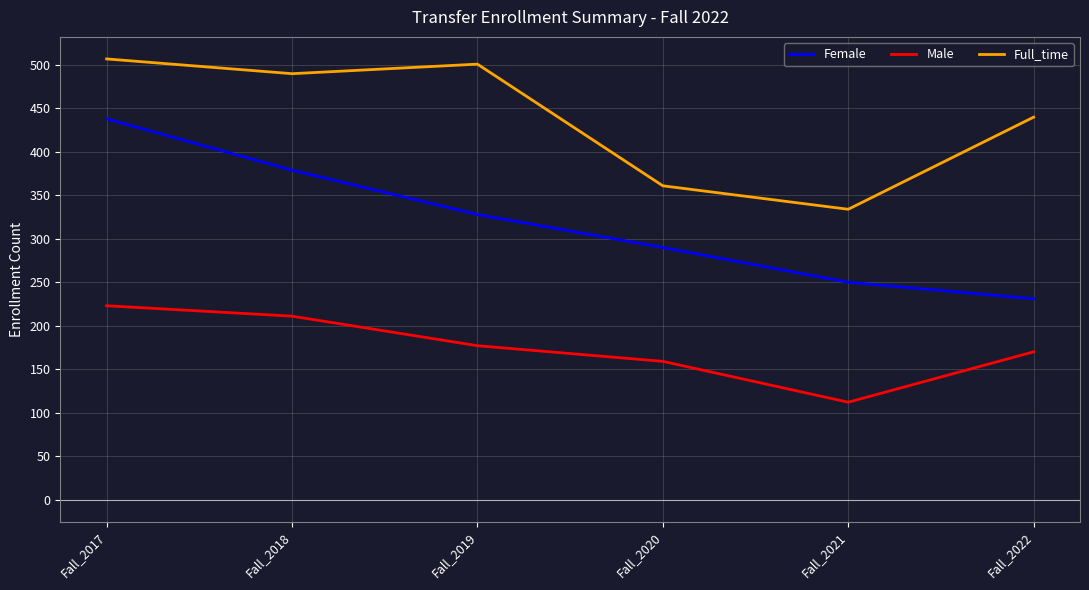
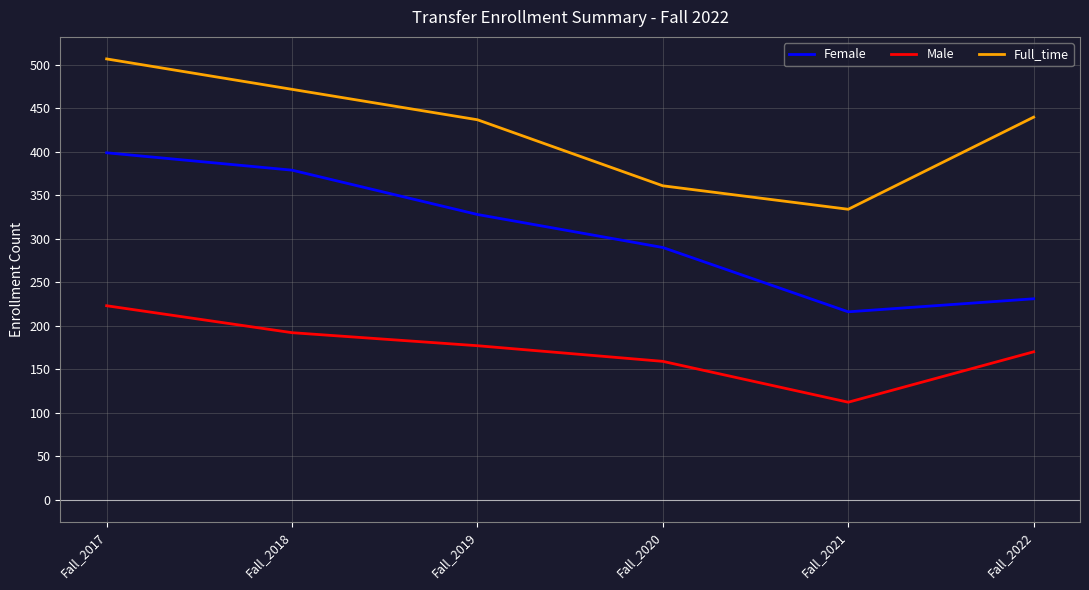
Female, Fall_2017: 440 -> 400
Male, Fall_2018: 210 -> 190
Full_time, Fall_2018: 490 -> 470
Full_time, Fall_2019: 500 -> 440
Female, Fall_2021: 250 -> 220
